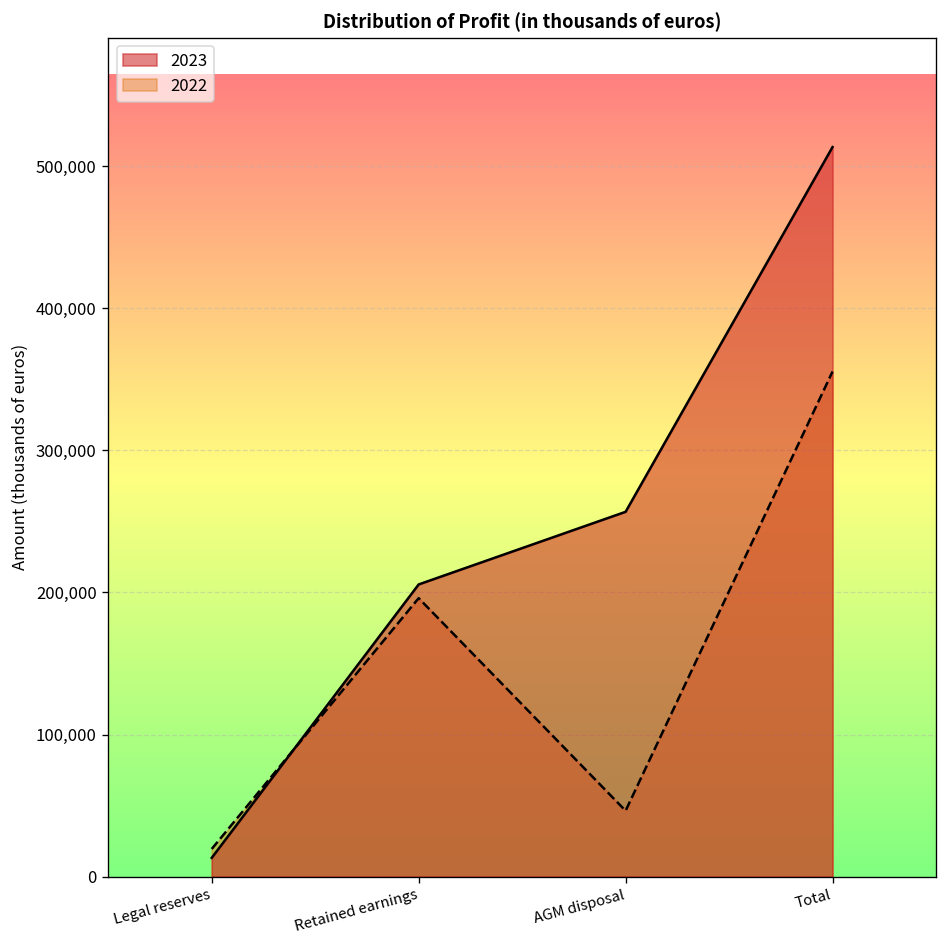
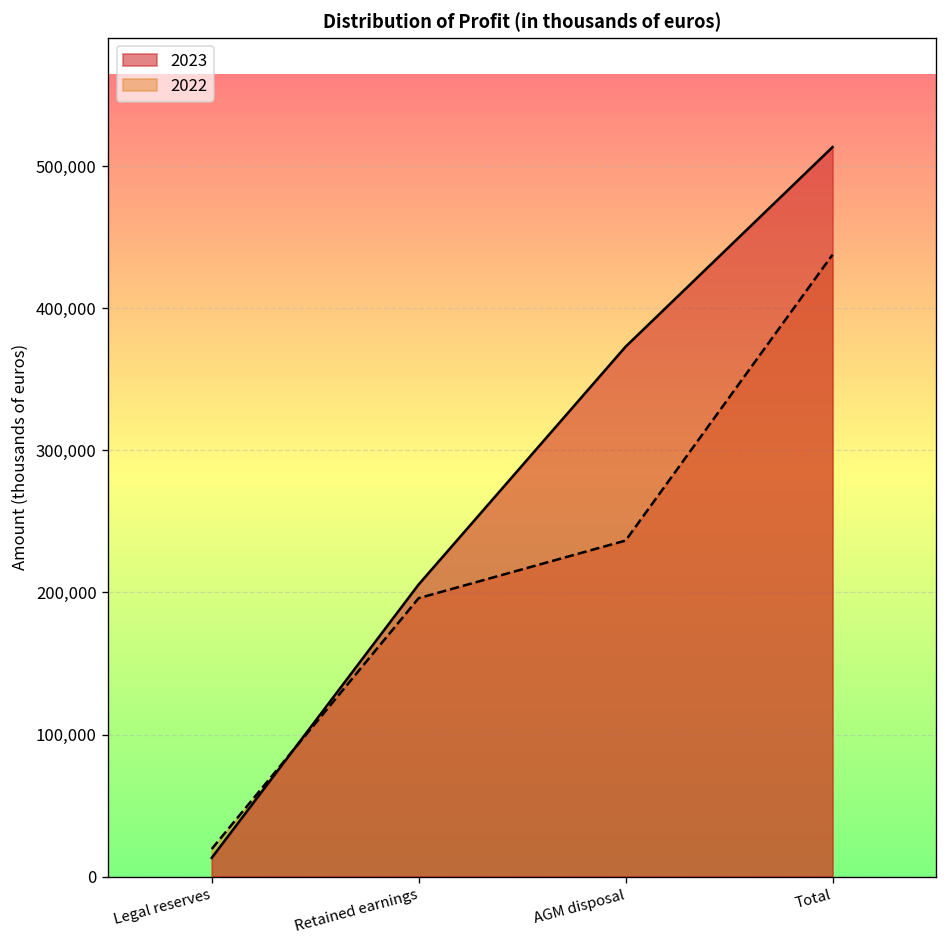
2023, AGM disposal: 257,000 -> 373,000
2022, AGM disposal: 46,000 -> 237,000
2022, Total: 356,000 -> 438,000
